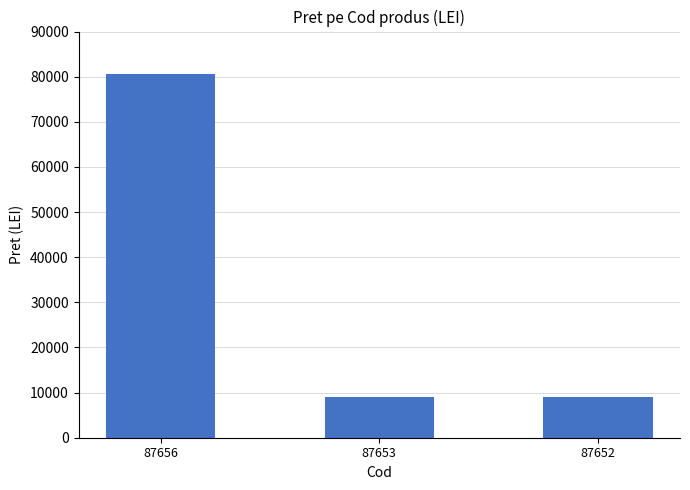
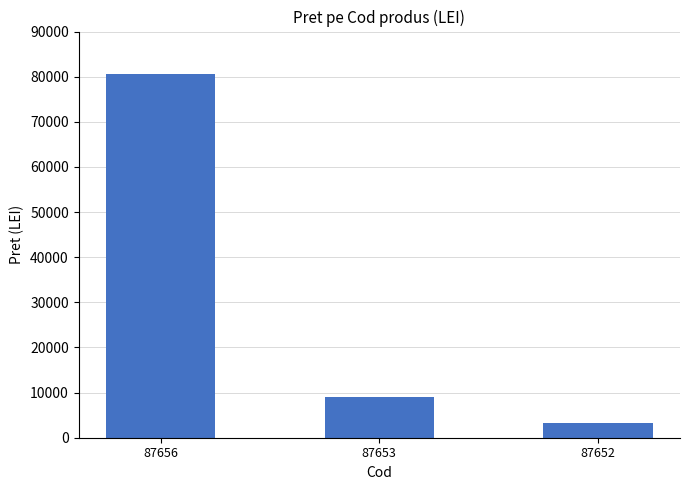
87652: 9000 -> 3000
